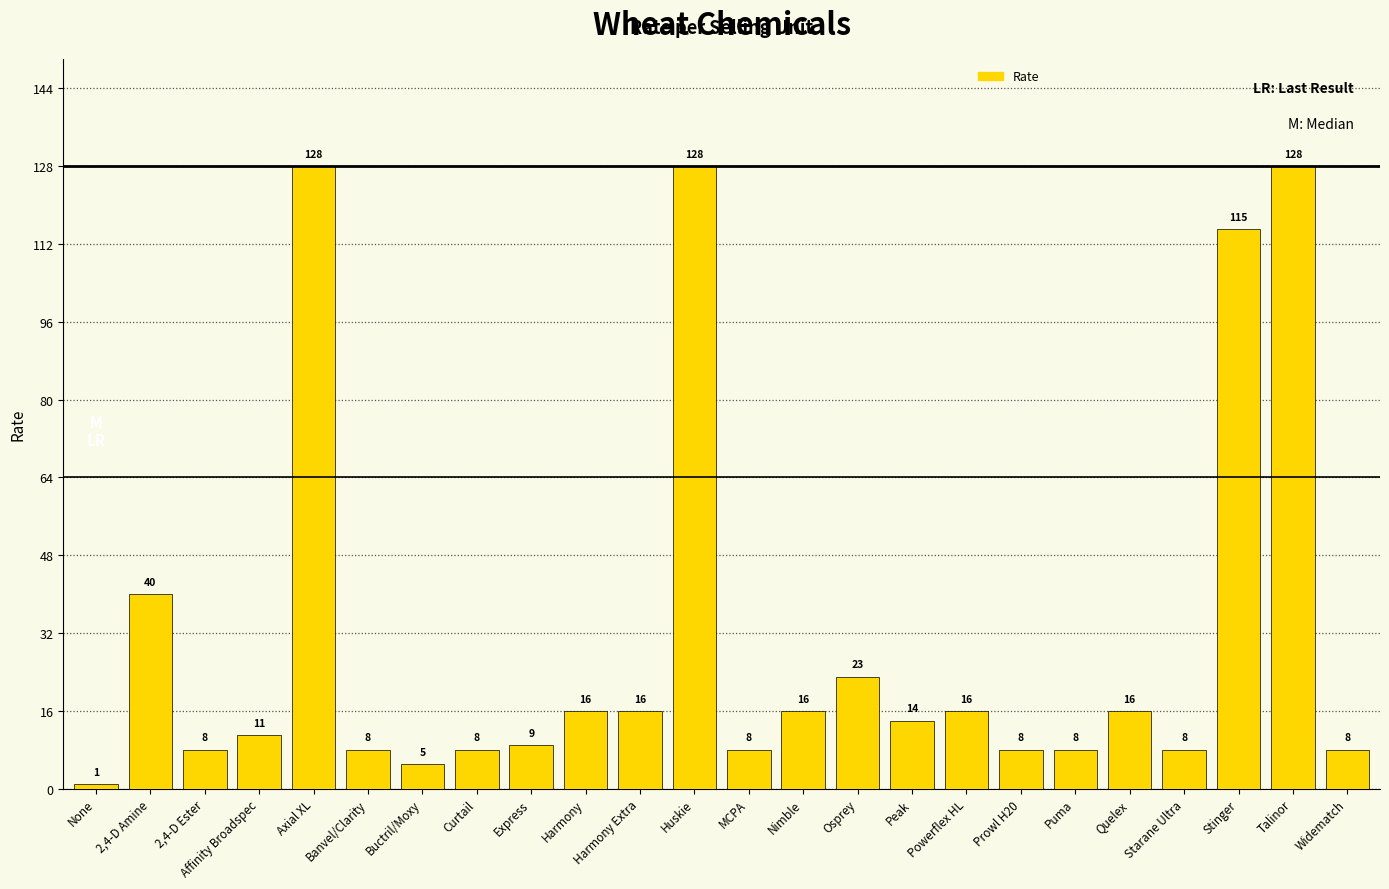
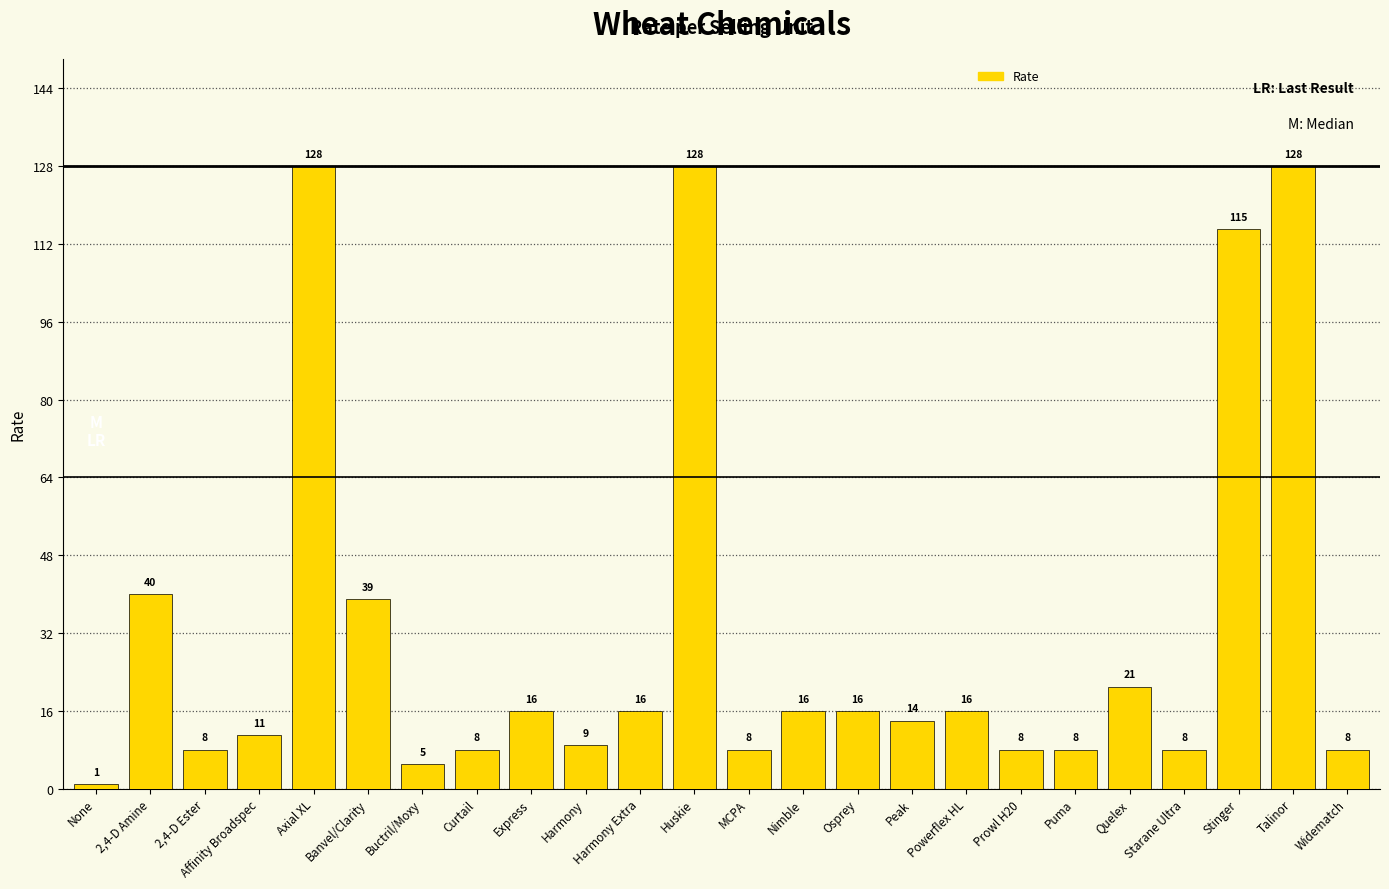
Banvel/Clarity: 8 -> 39
Express: 9 -> 16
Harmony: 16 -> 9
Osprey: 23 -> 16
Quelex: 16 -> 21
